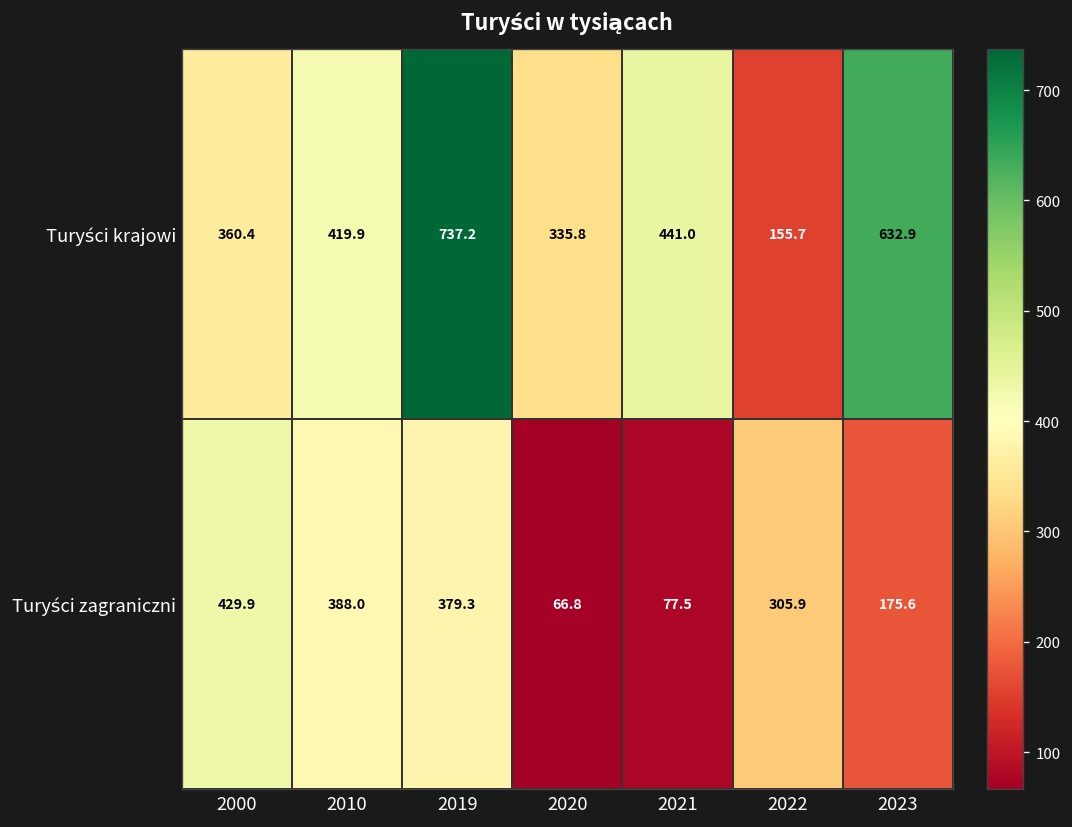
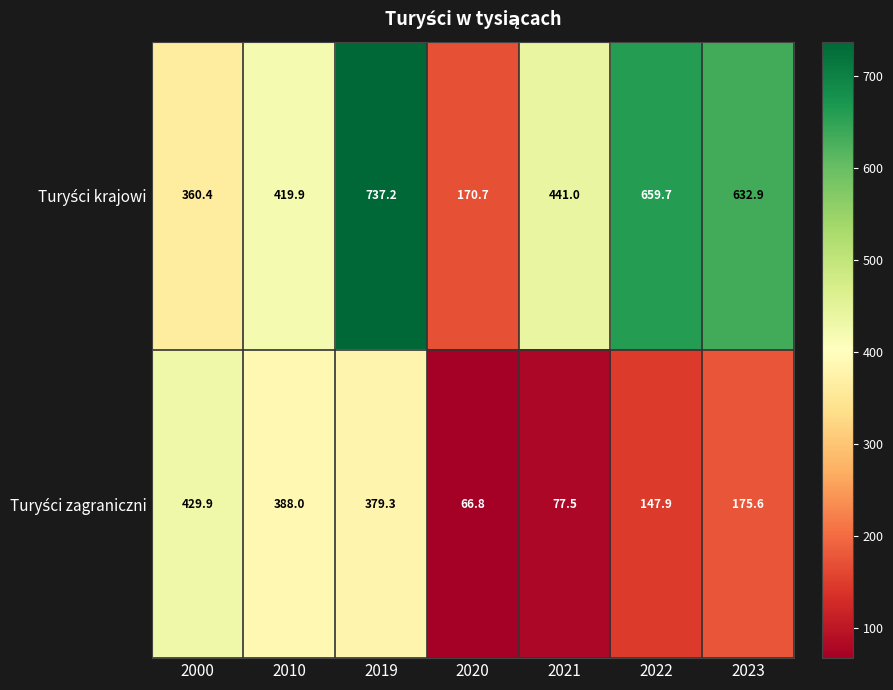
Turyści krajowi, 2020: 335.8 -> 170.7
Turyści krajowi, 2022: 155.7 -> 659.7
Turyści zagraniczni, 2022: 305.9 -> 147.9
